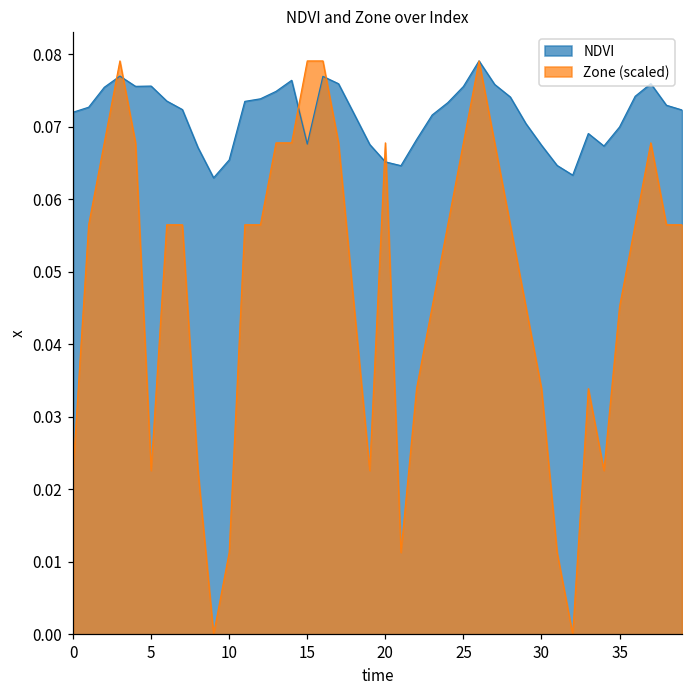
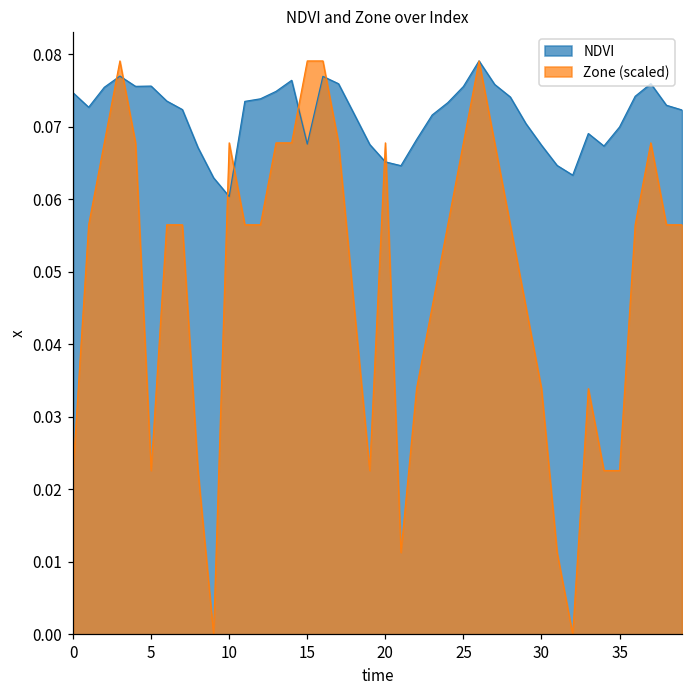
NDVI, 0: 0.072 -> 0.075
NDVI, 10: 0.065 -> 0.060
Zone (scaled), 10: 0.011 -> 0.068
Zone (scaled), 35: 0.045 -> 0.023
